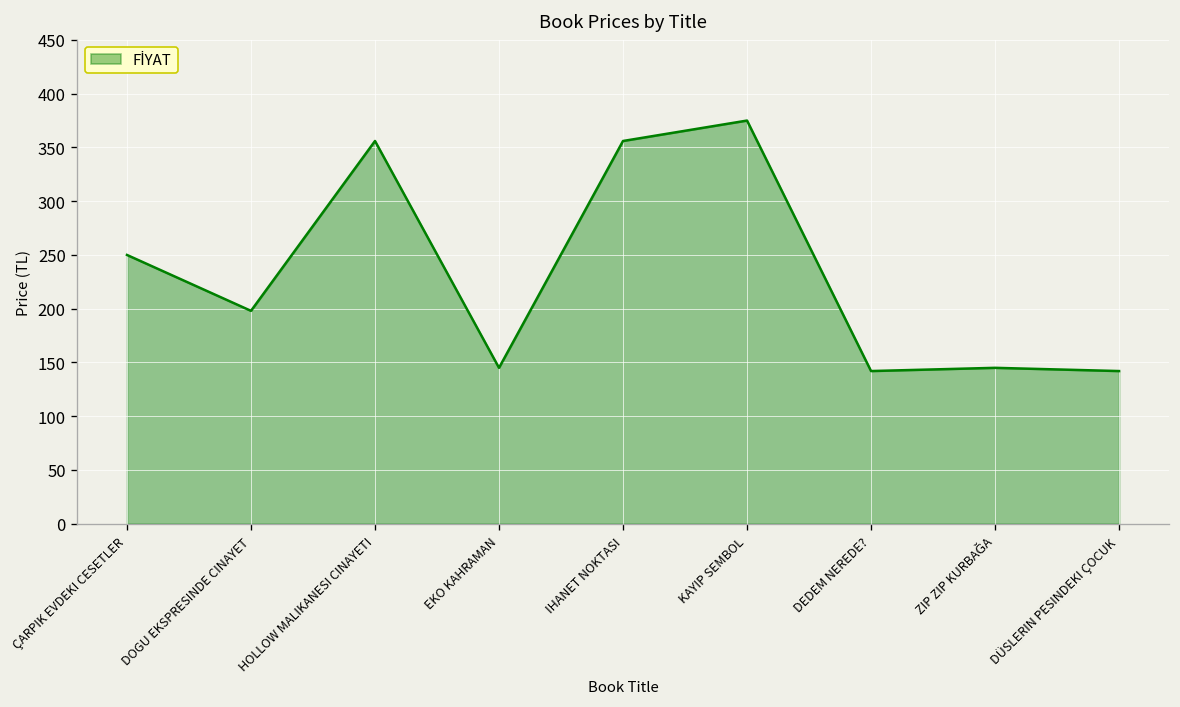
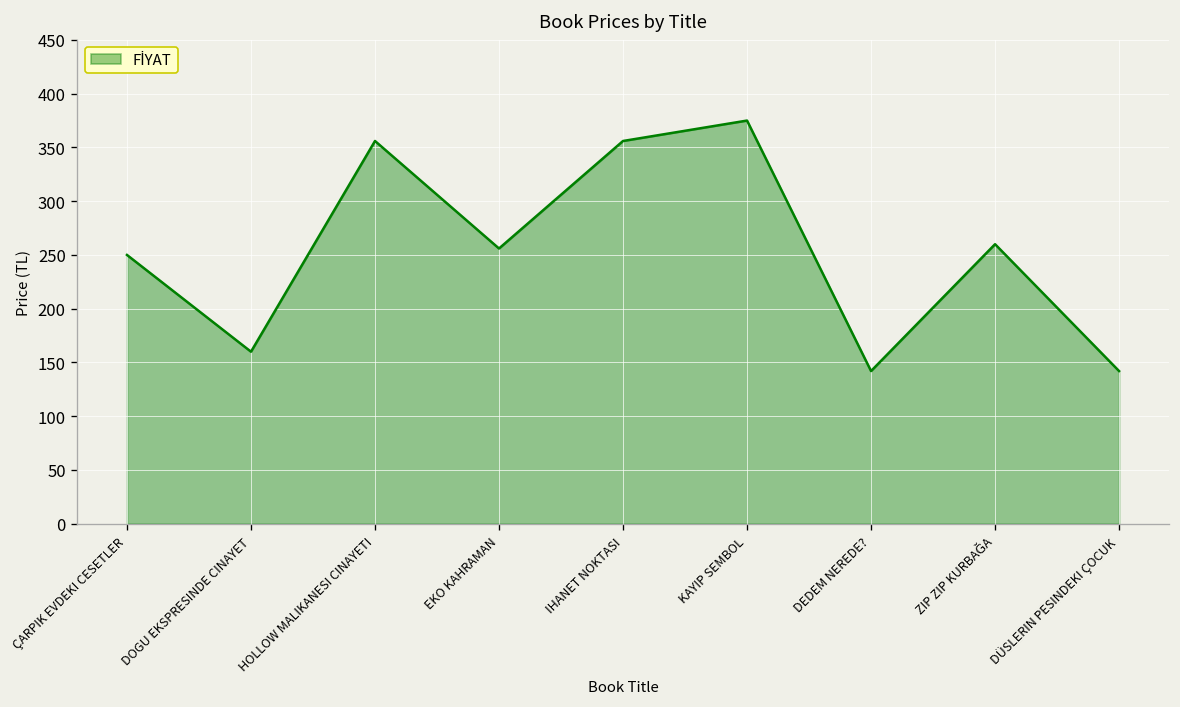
DOGU EKSPRESINDE CINAYET: 200 -> 160
EKO KAHRAMAN: 150 -> 260
ZIP ZIP KURBAĞA: 150 -> 260
